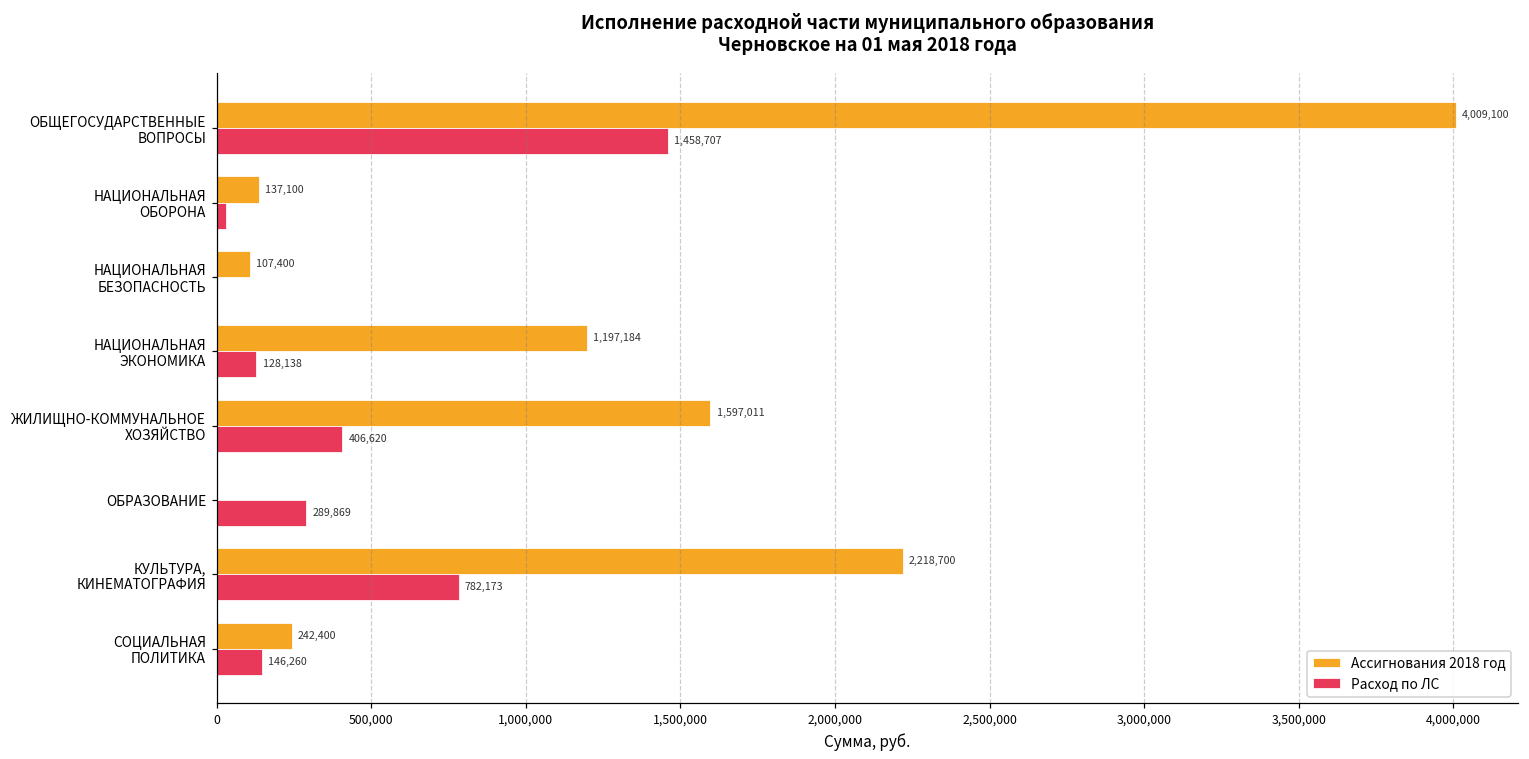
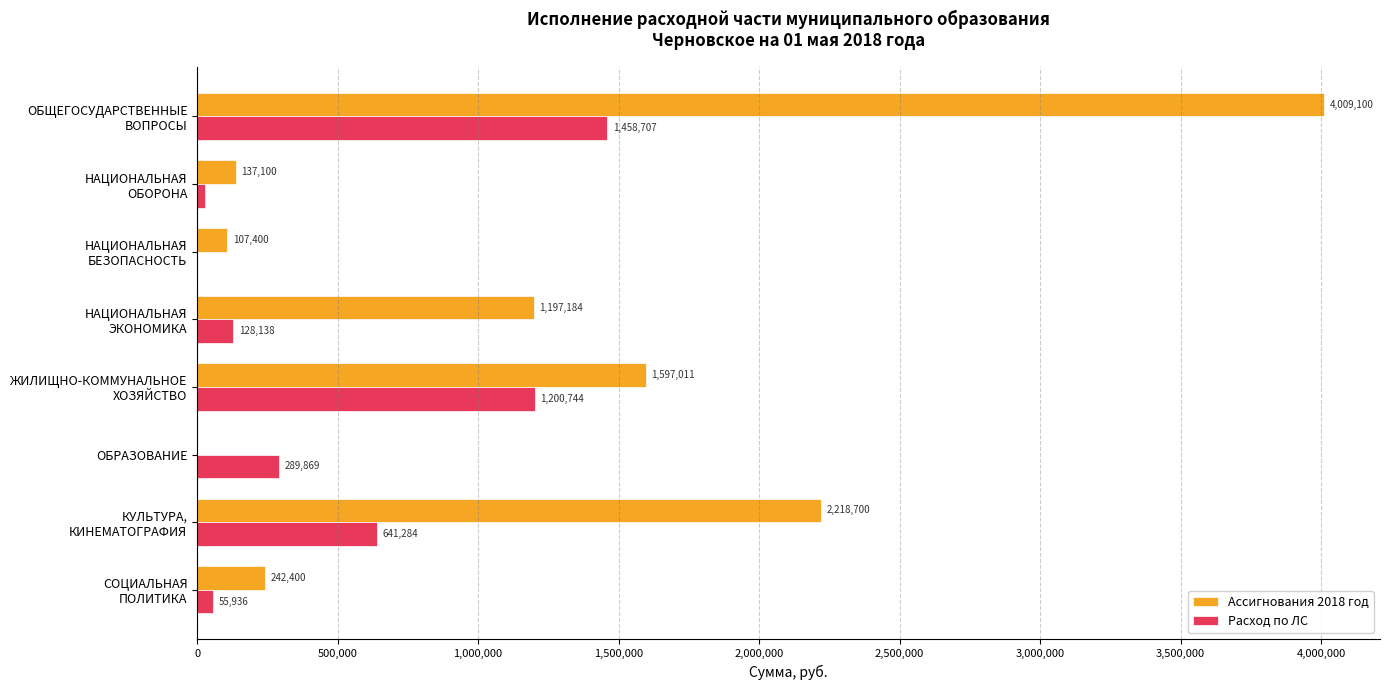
Расход по ЛС, ЖИЛИЩНО-КОММУНАЛЬНОЕ ХОЗЯЙСТВО: 406,620 -> 1,200,744
Расход по ЛС, КУЛЬТУРА, КИНЕМАТОГРАФИЯ: 782,173 -> 641,284
Расход по ЛС, СОЦИАЛЬНАЯ ПОЛИТИКА: 146,260 -> 55,936
